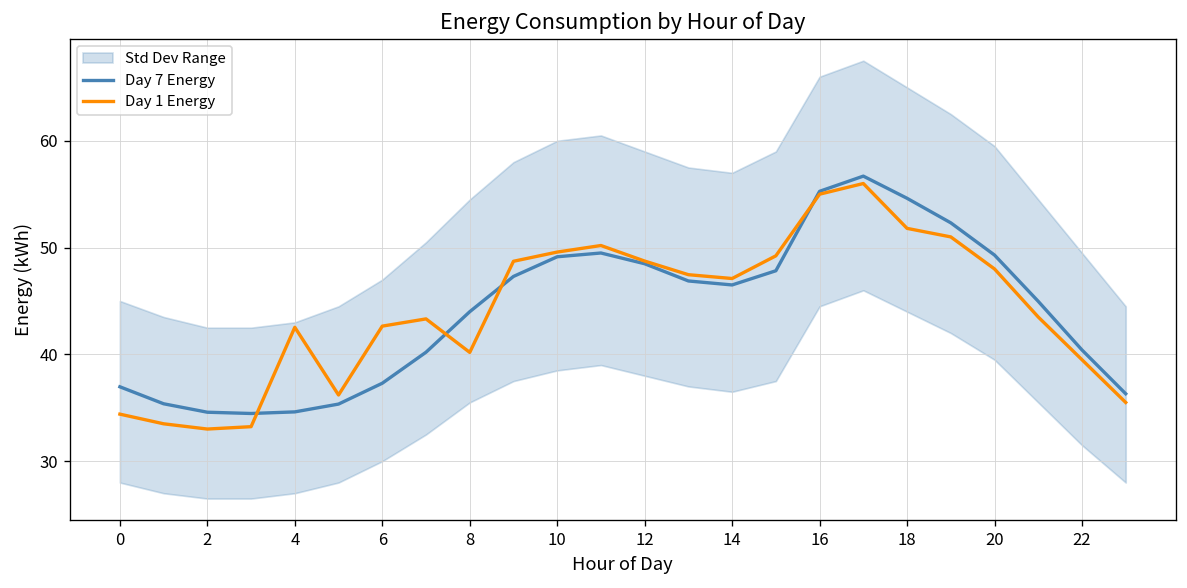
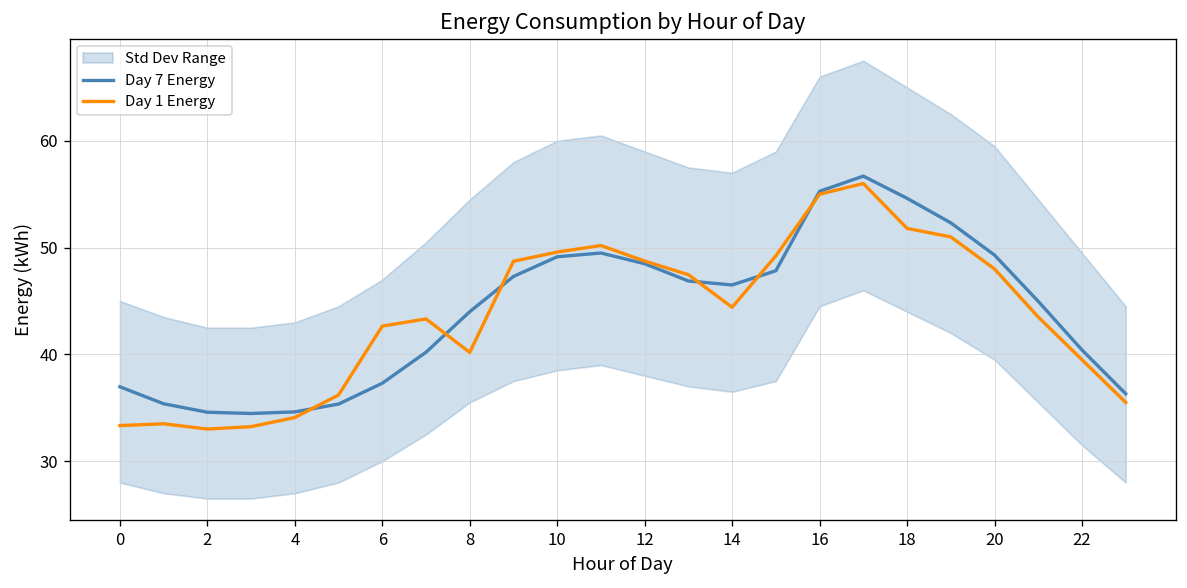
Day 1 Energy, 0: 34 -> 33
Day 1 Energy, 4: 43 -> 34
Day 1 Energy, 14: 47 -> 44
